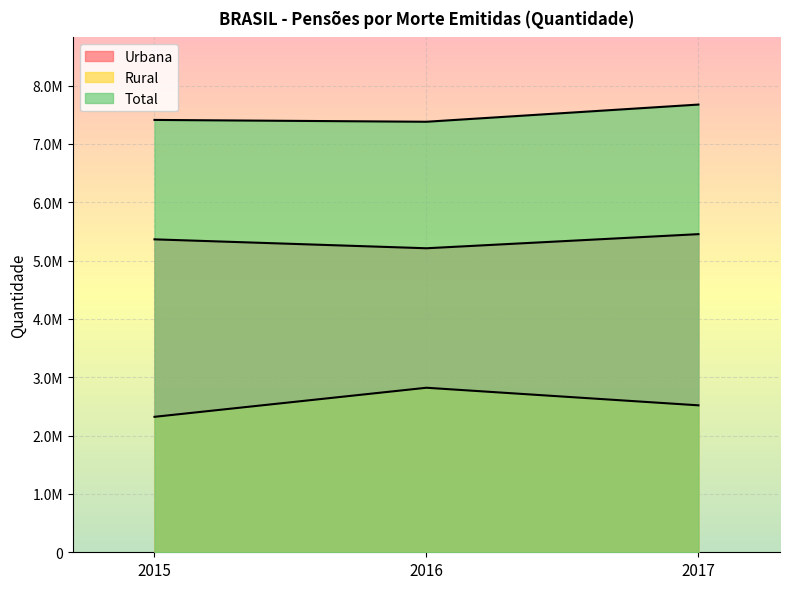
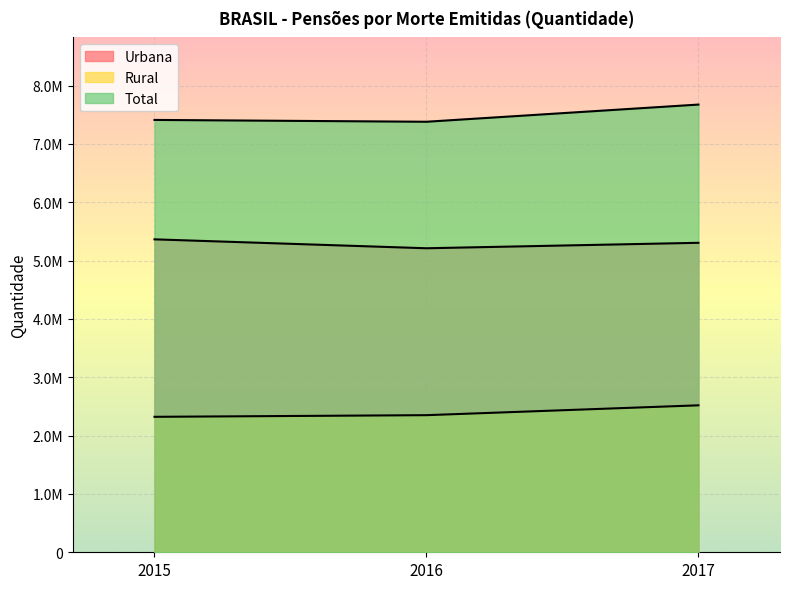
Rural, 2016: 2800000 -> 2400000
Urbana, 2017: 5500000 -> 5300000
